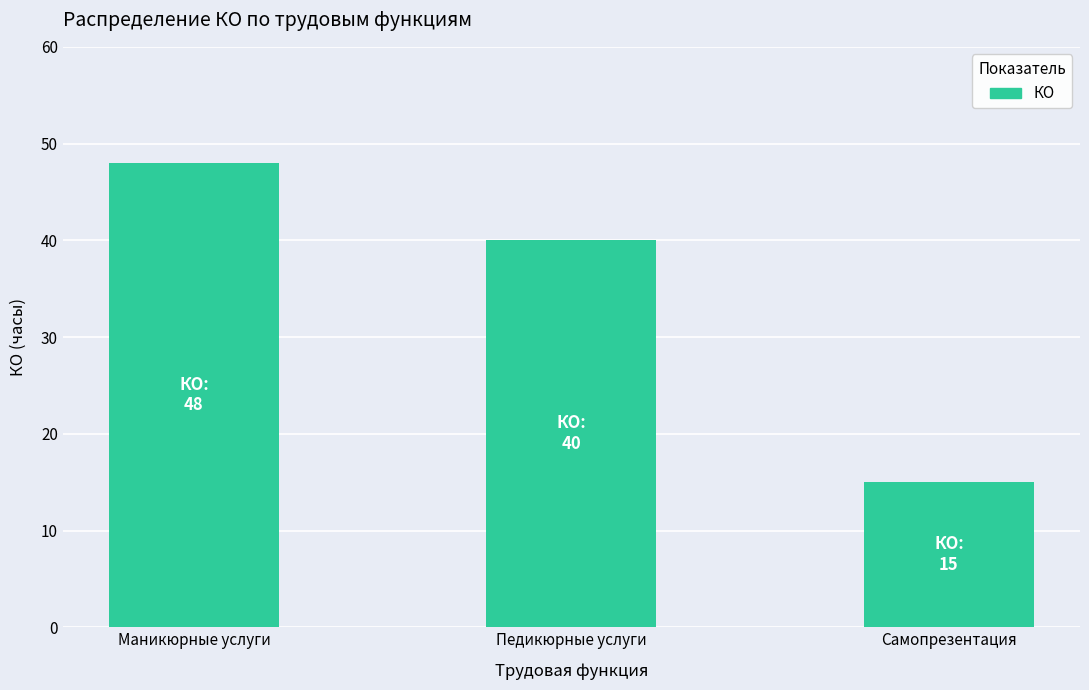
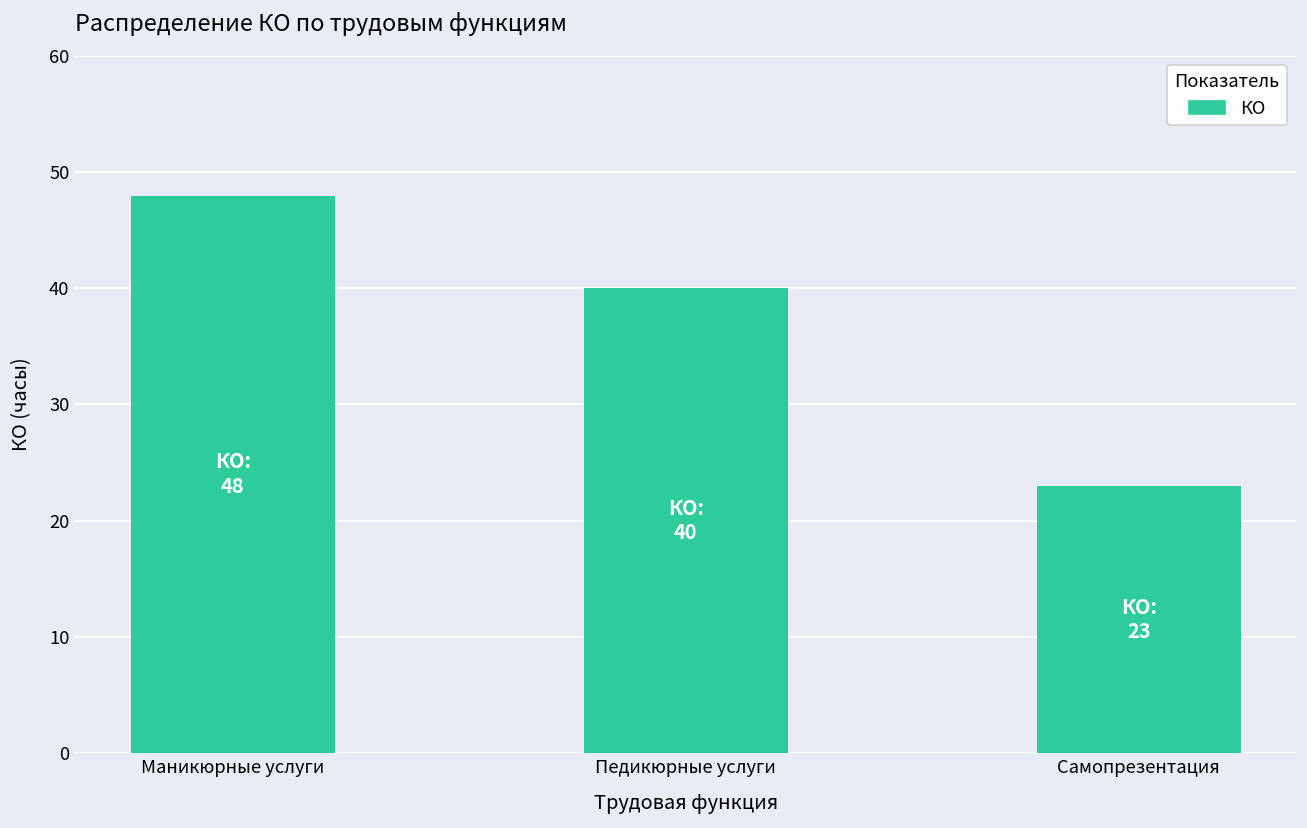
Самопрезентация: 15 -> 23
